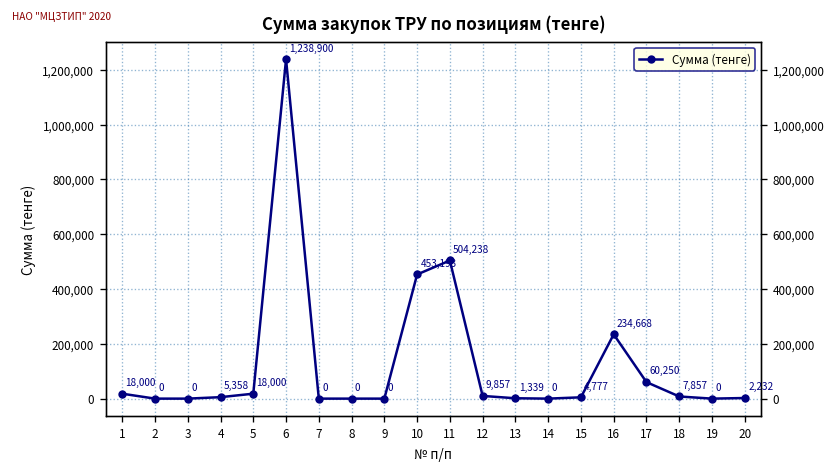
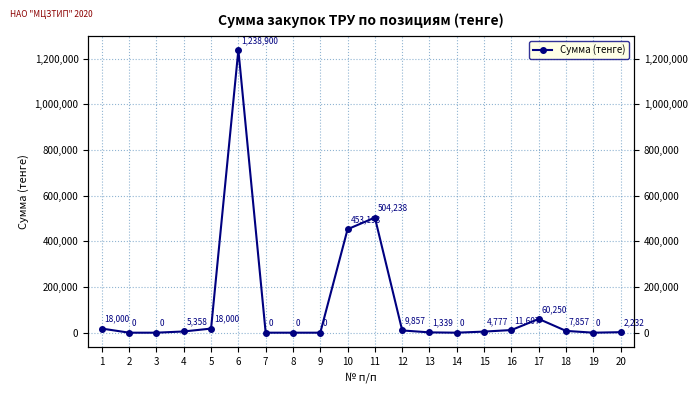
16: 234,668 -> 11,607
